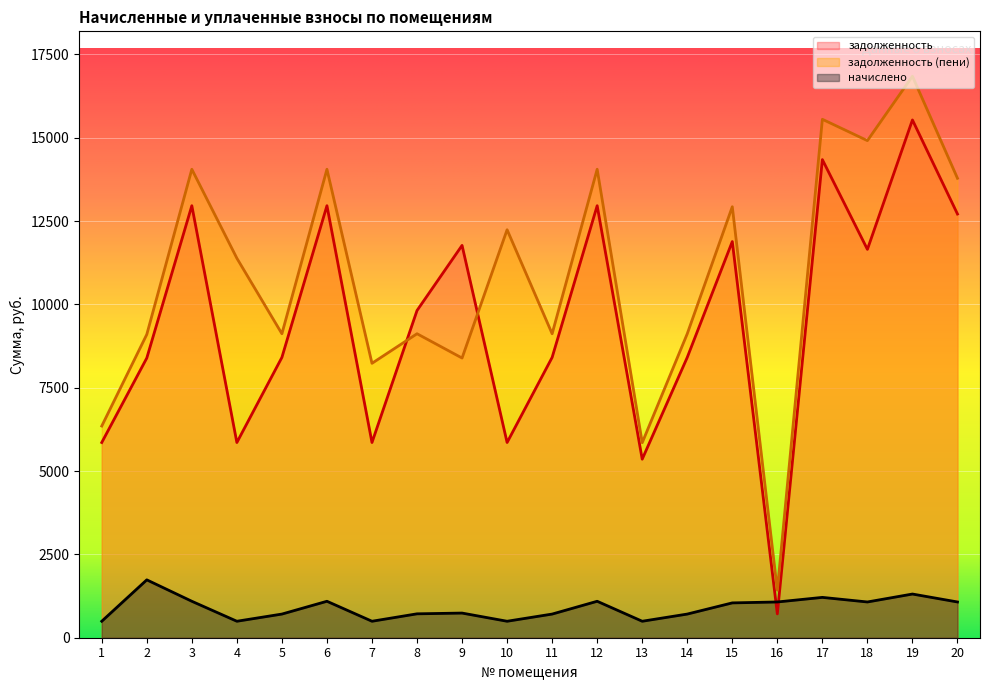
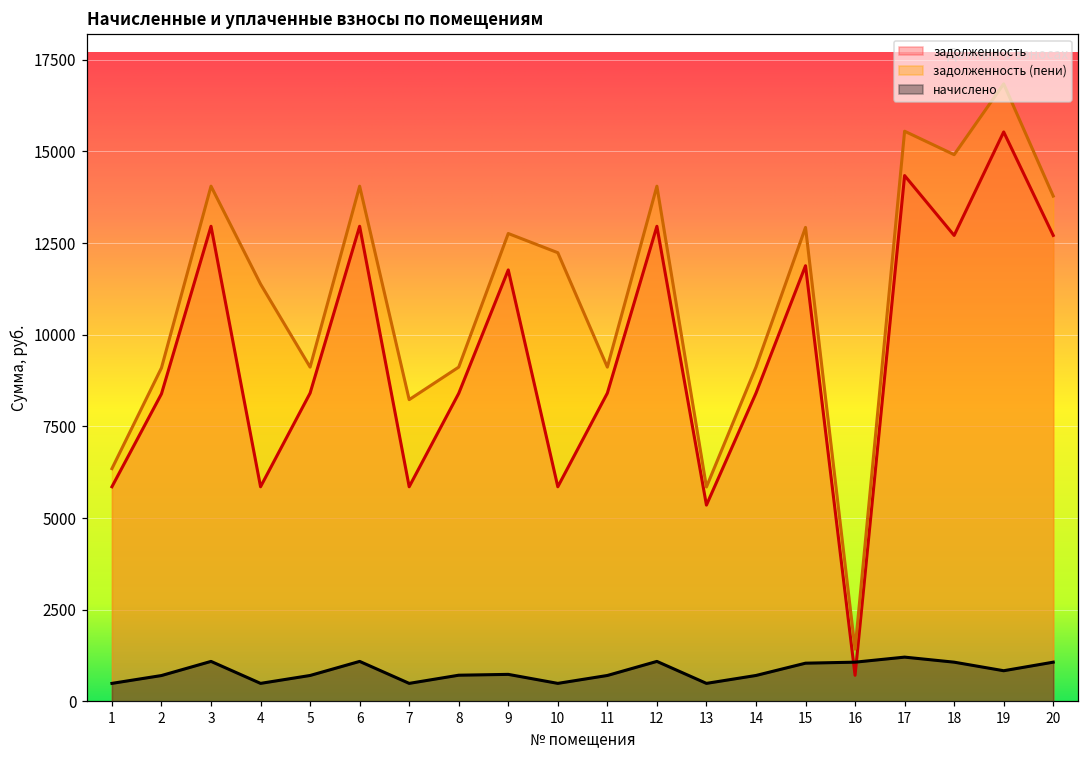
начислено, 2: 1700 -> 700
задолженность, 8: 9800 -> 8400
задолженность (пени), 9: 8400 -> 12800
задолженность, 18: 11600 -> 12700
начислено, 19: 1300 -> 800
